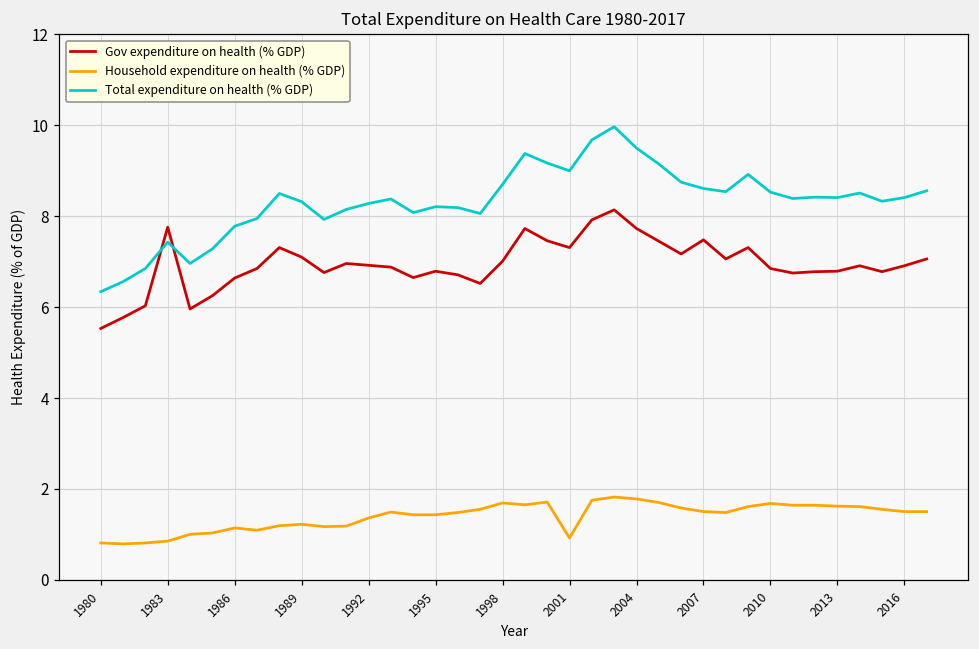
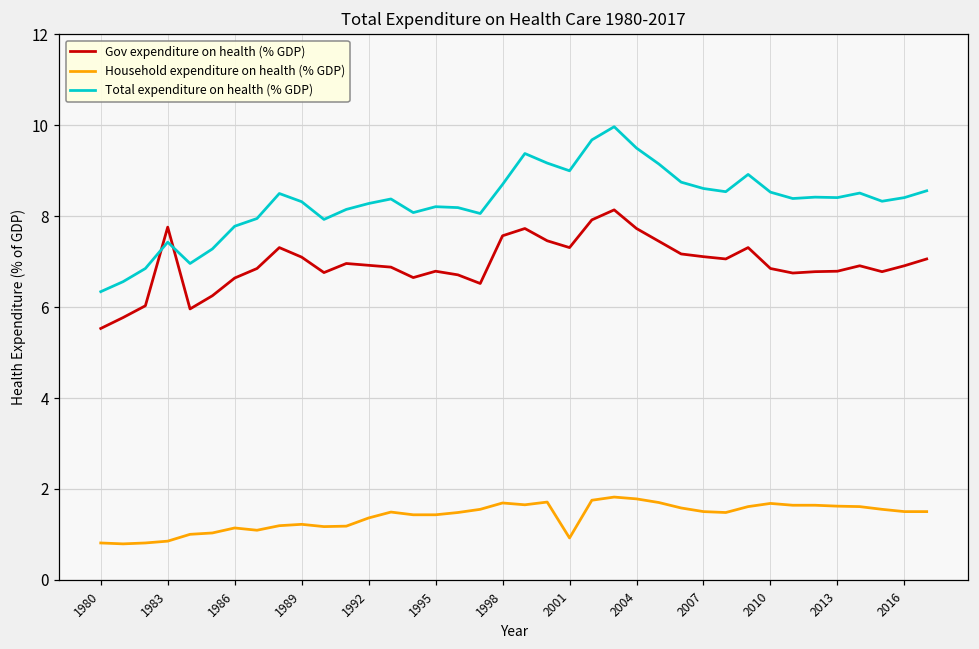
Gov expenditure on health (% GDP), 1998: 7.0 -> 7.6
Gov expenditure on health (% GDP), 2007: 7.5 -> 7.1
